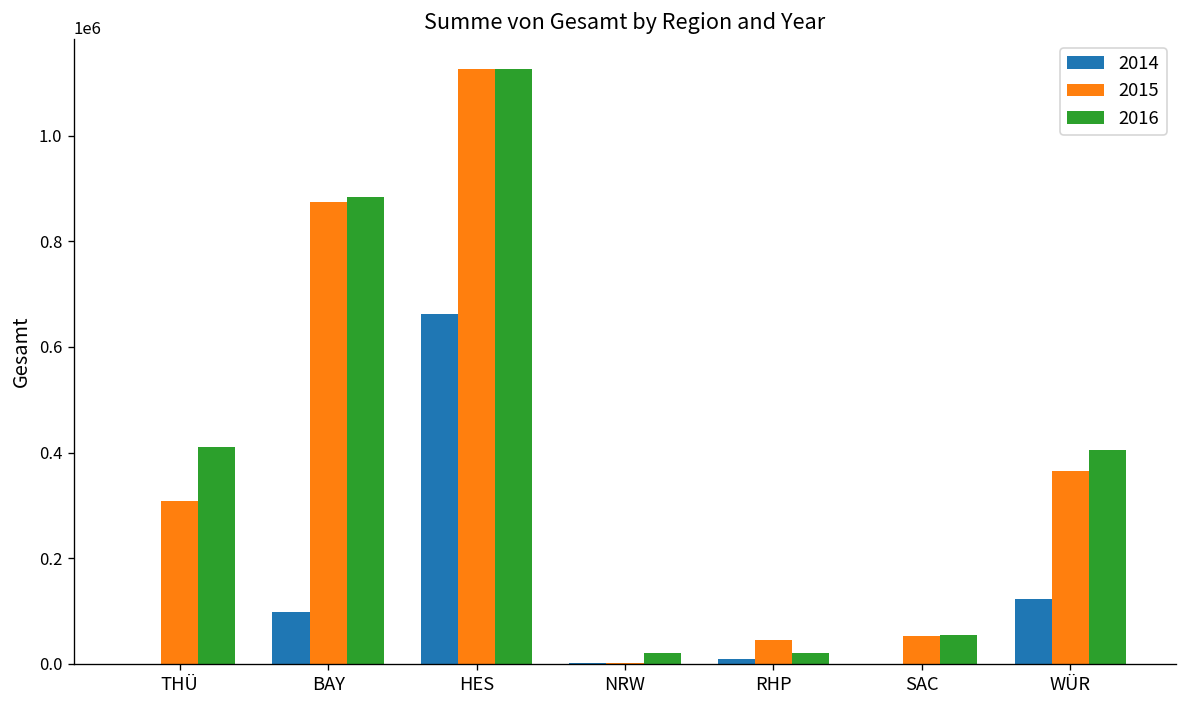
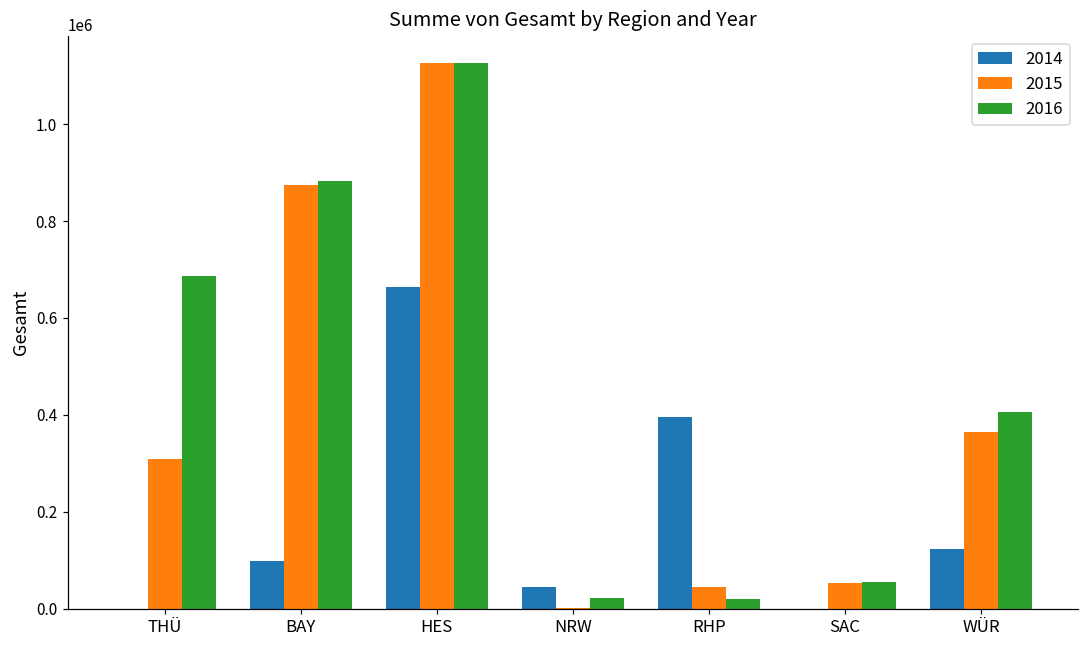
2016, THÜ: 410000 -> 690000
2014, NRW: 0 -> 40000
2014, RHP: 10000 -> 400000
